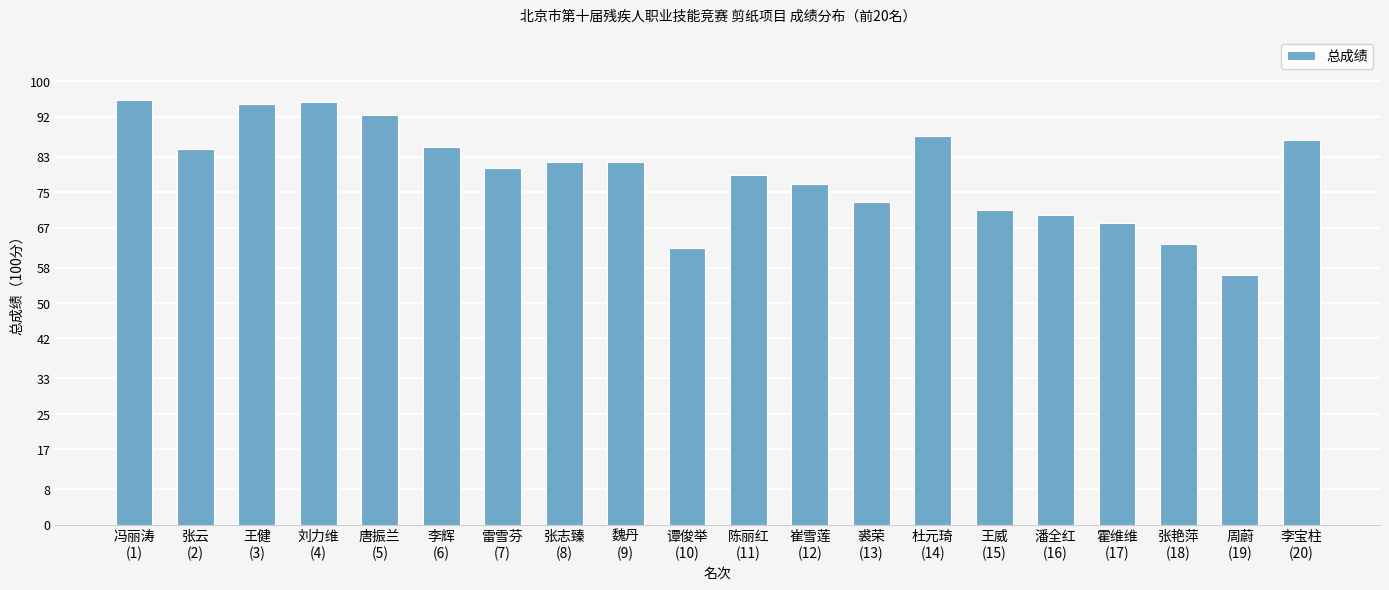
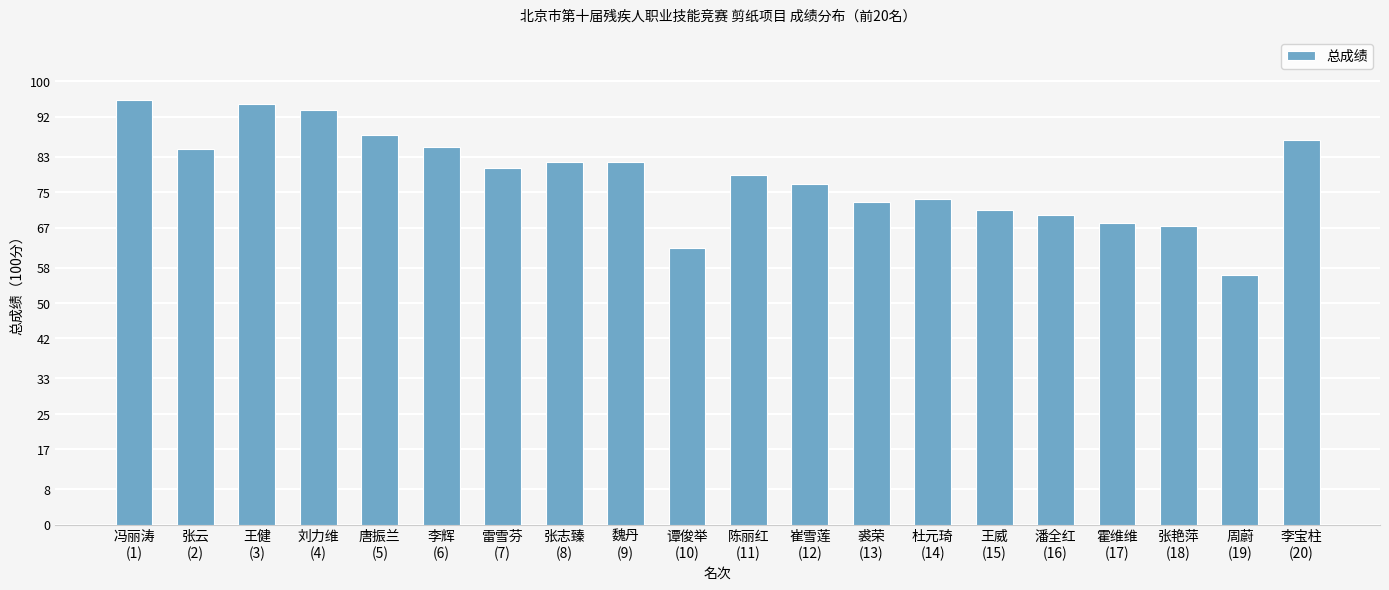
刘力维 (4): 95 -> 94
唐振兰 (5): 93 -> 88
杜元琦 (14): 88 -> 73
张艳萍 (18): 63 -> 67
